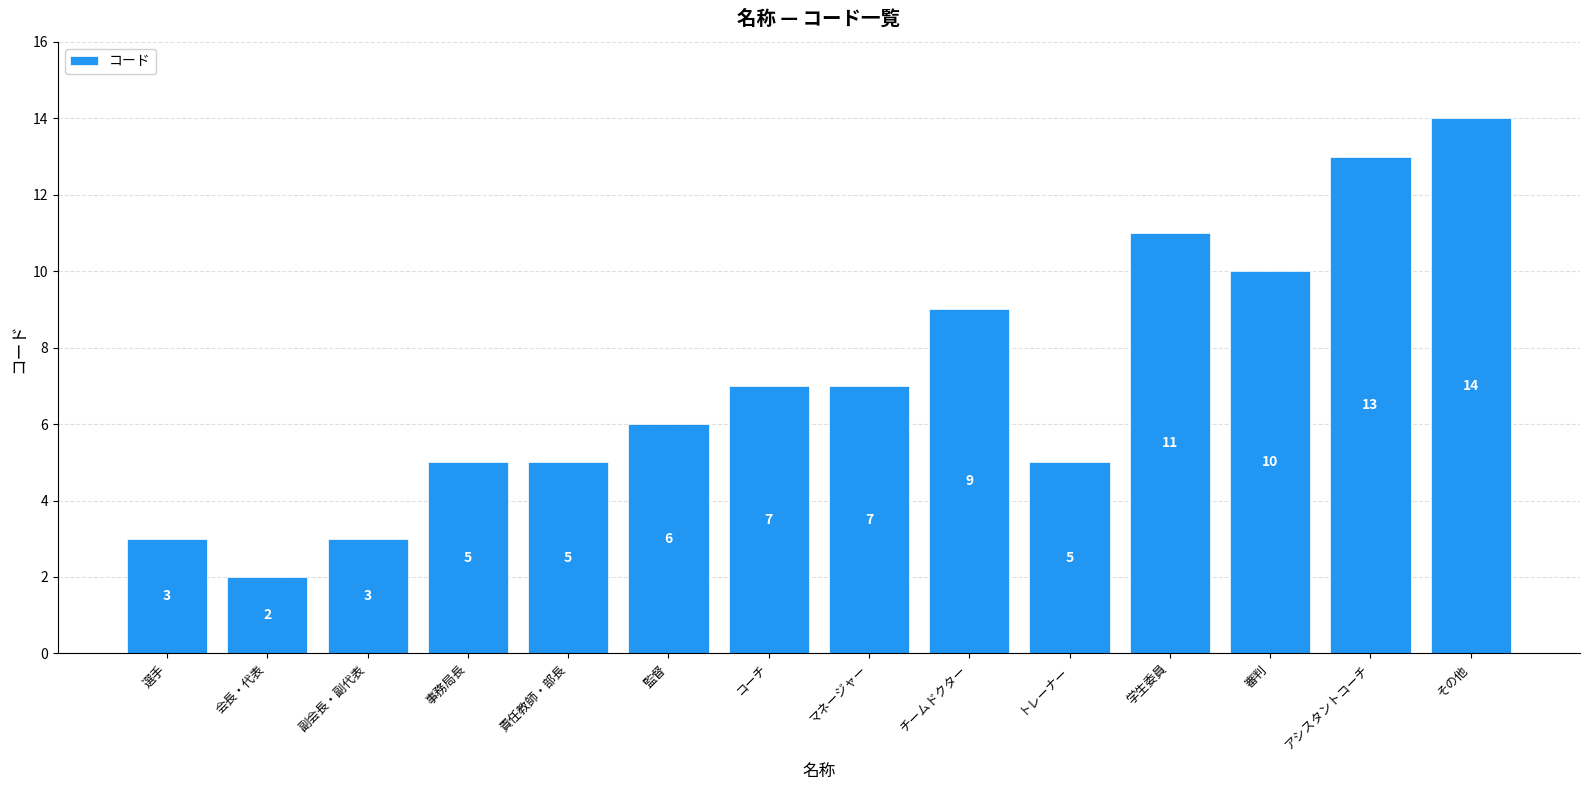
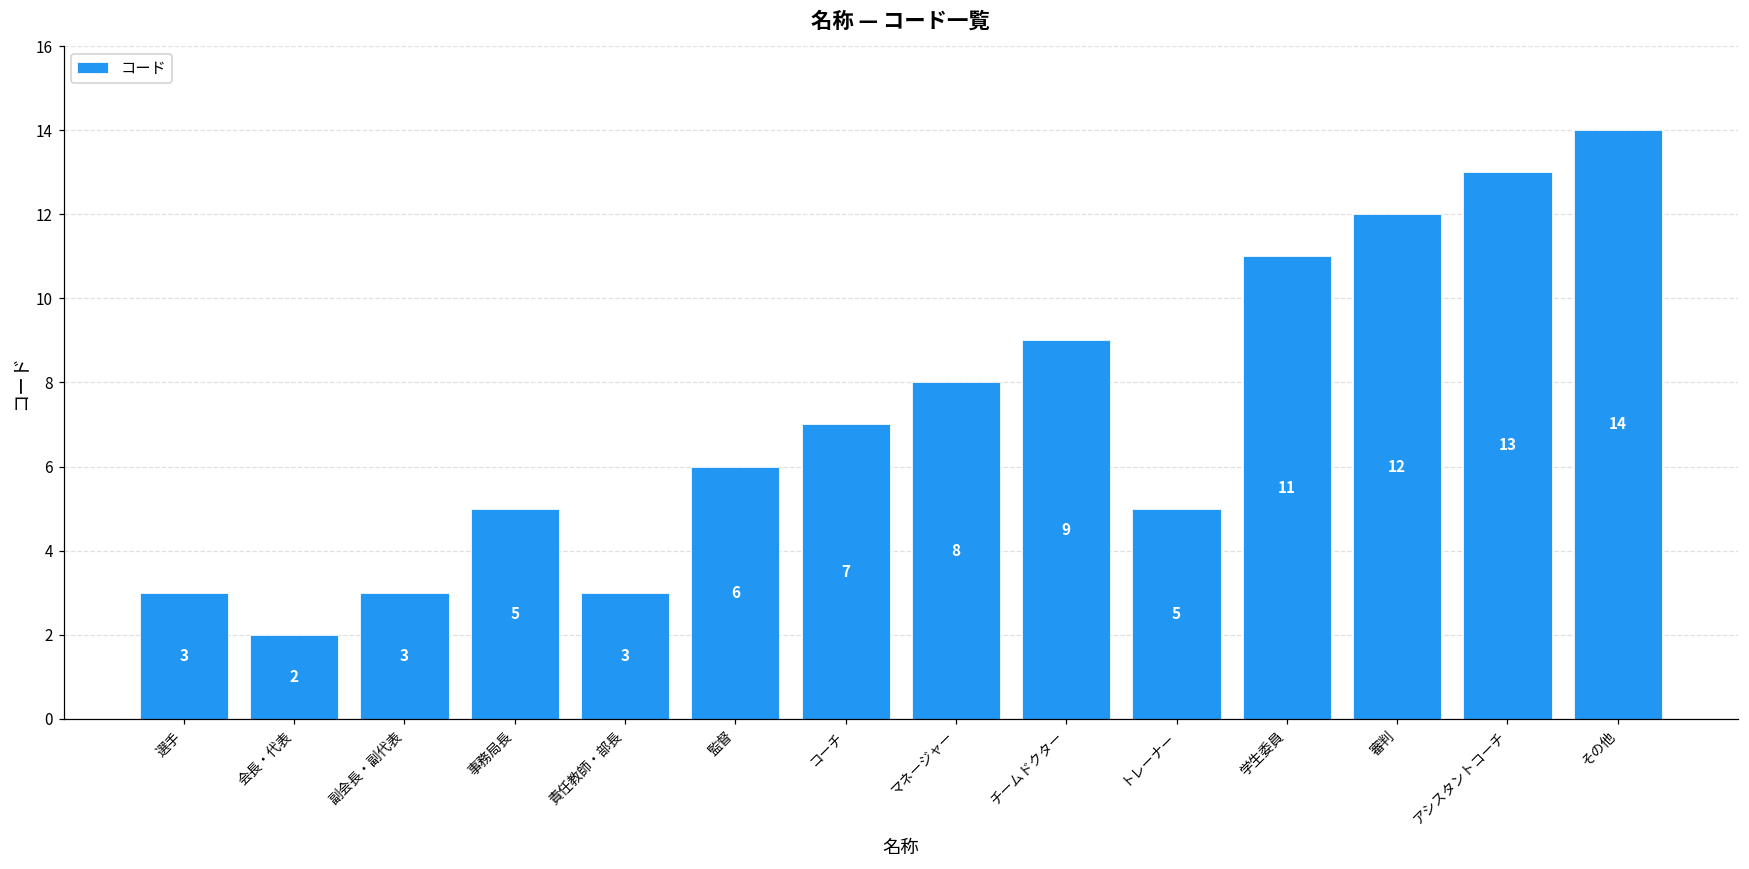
責任教師・部長: 5 -> 3
マネージャー: 7 -> 8
審判: 10 -> 12
